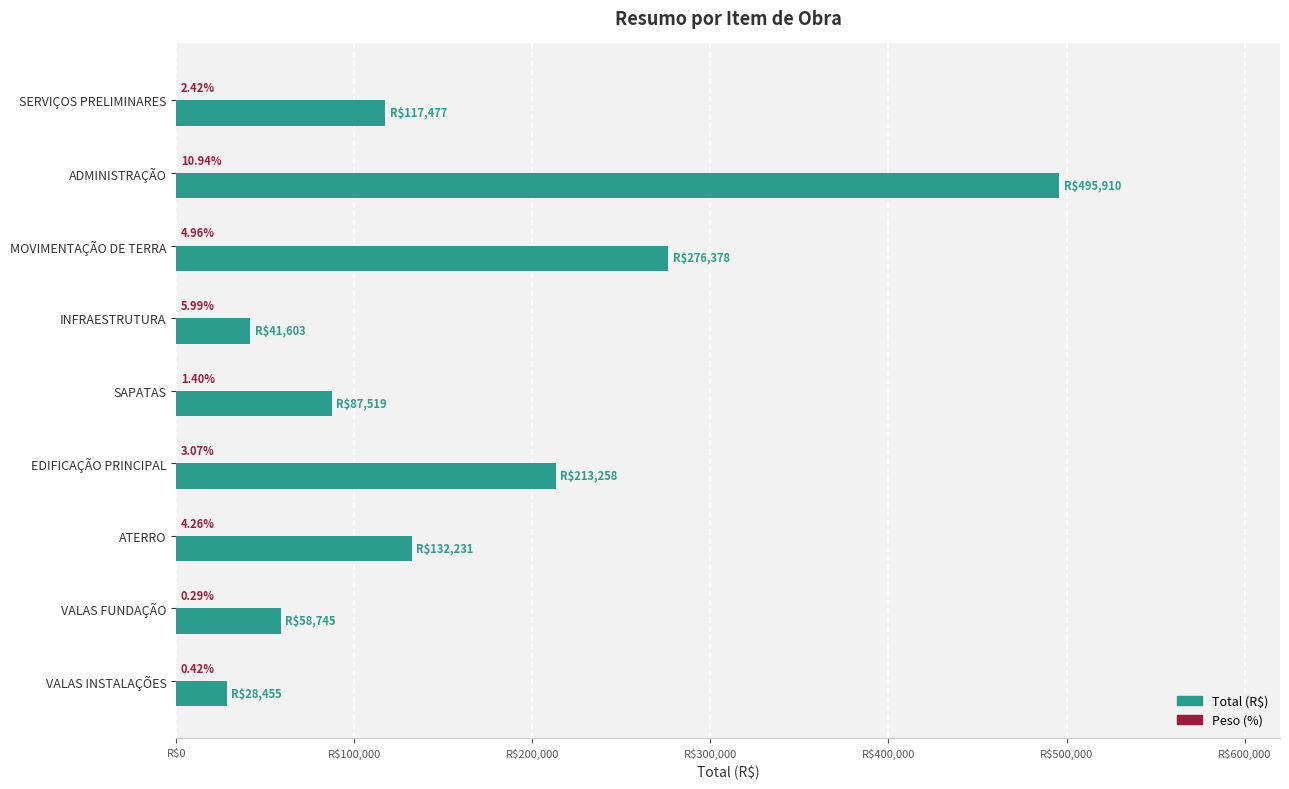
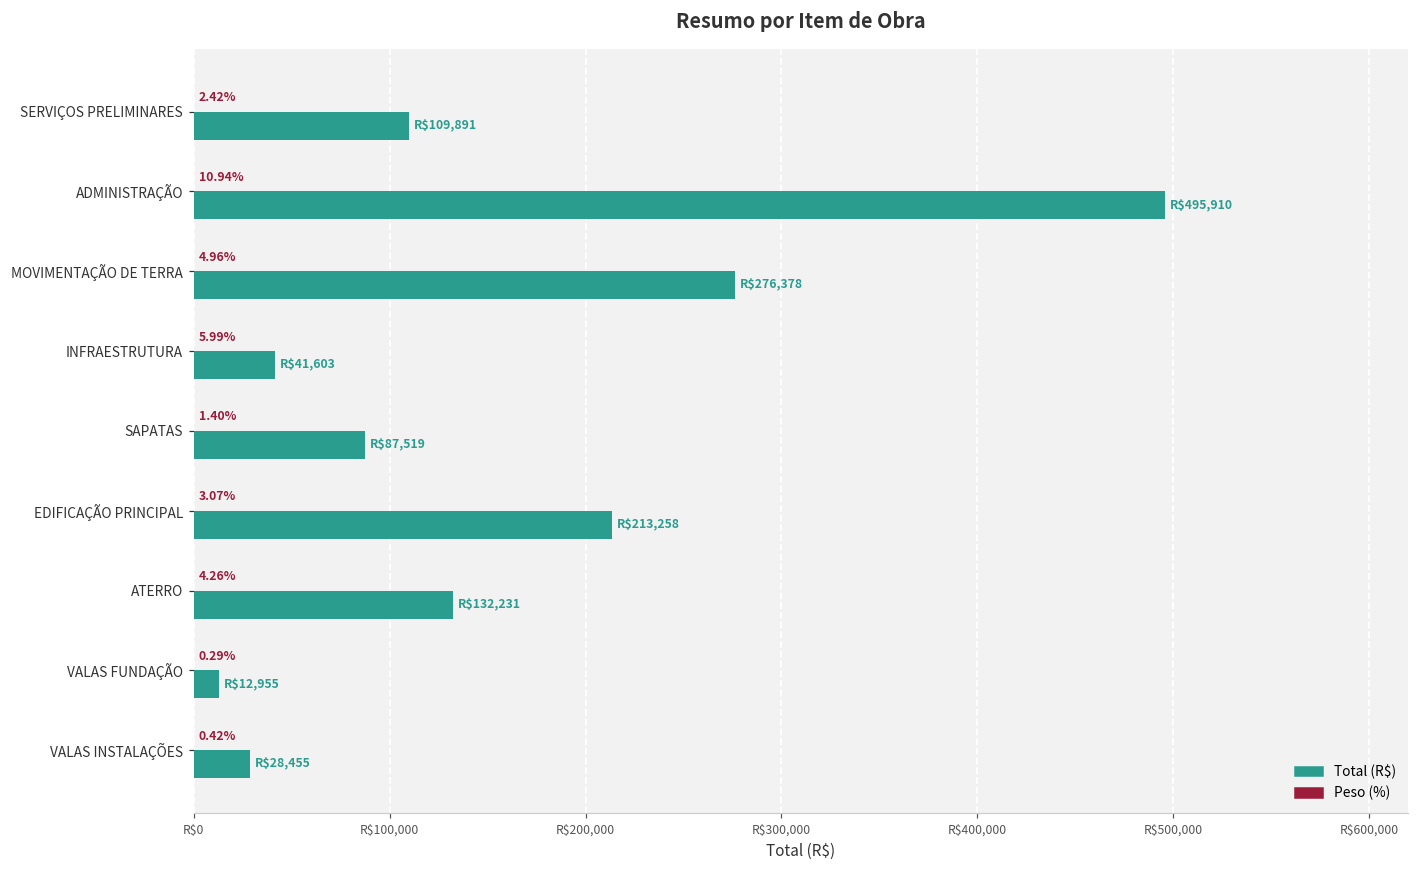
Total (R$), SERVIÇOS PRELIMINARES: $117,477 -> $109,891
Total (R$), VALAS FUNDAÇÃO: $58,745 -> $12,955
